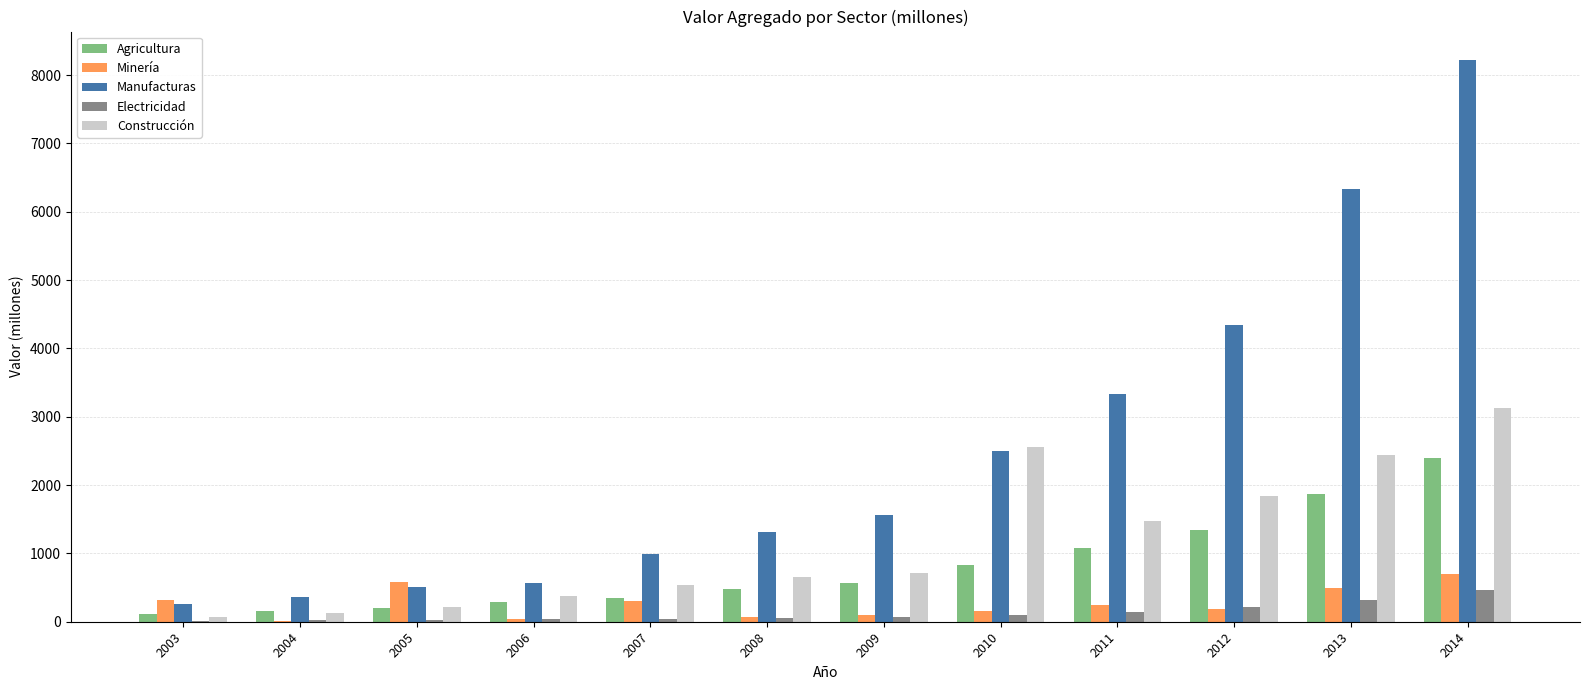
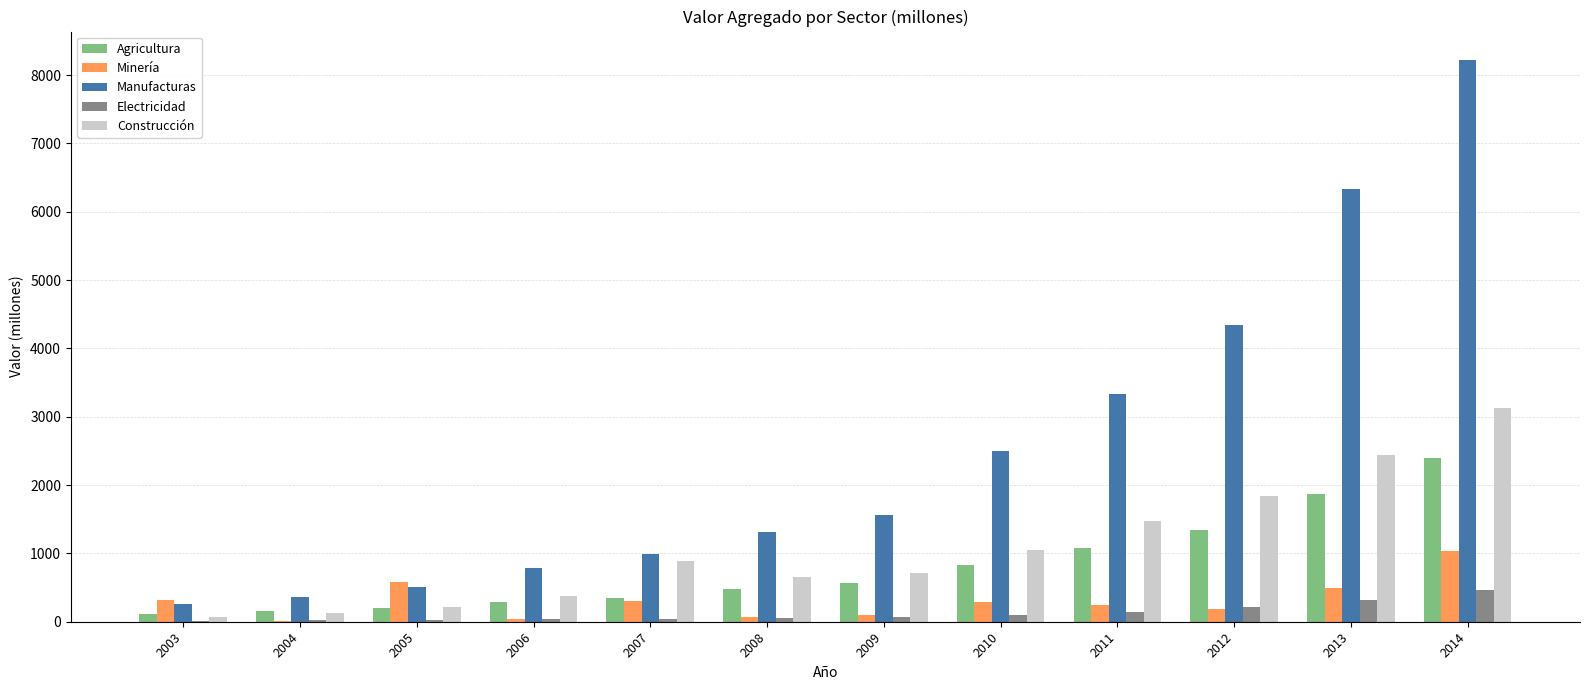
Manufacturas, 2006: 600 -> 800
Construcción, 2007: 500 -> 900
Minería, 2010: 200 -> 300
Construcción, 2010: 2600 -> 1000
Minería, 2014: 700 -> 1000
